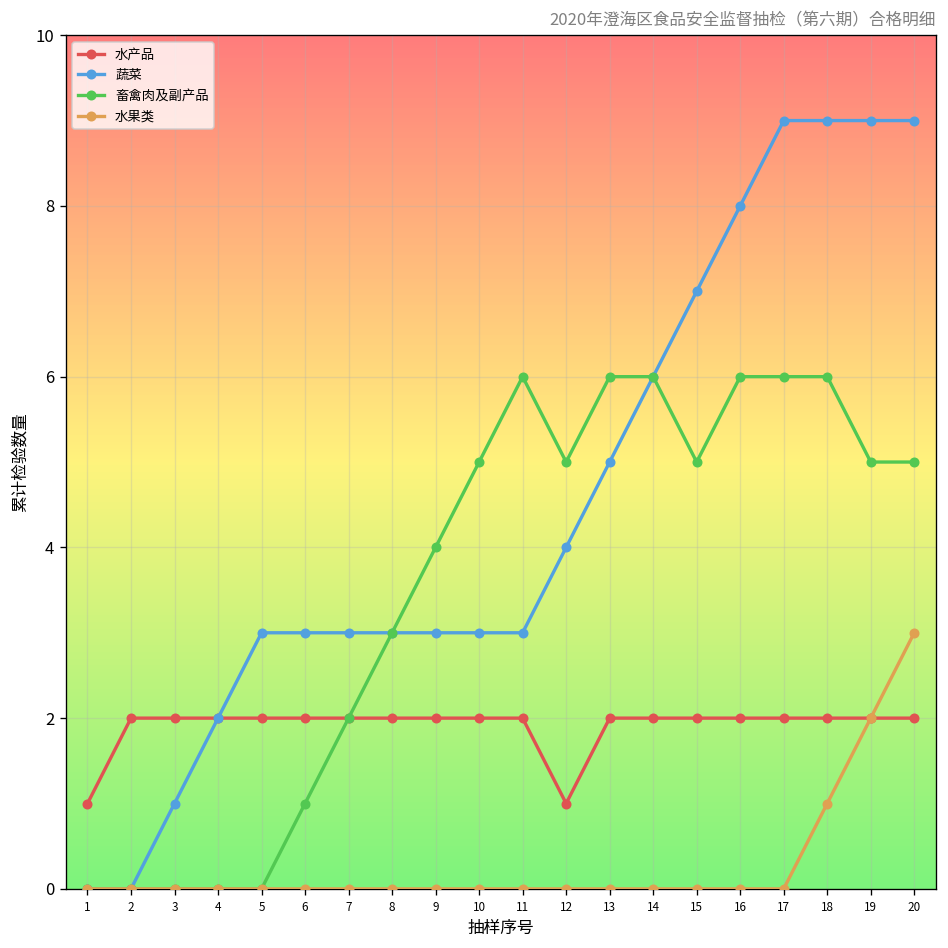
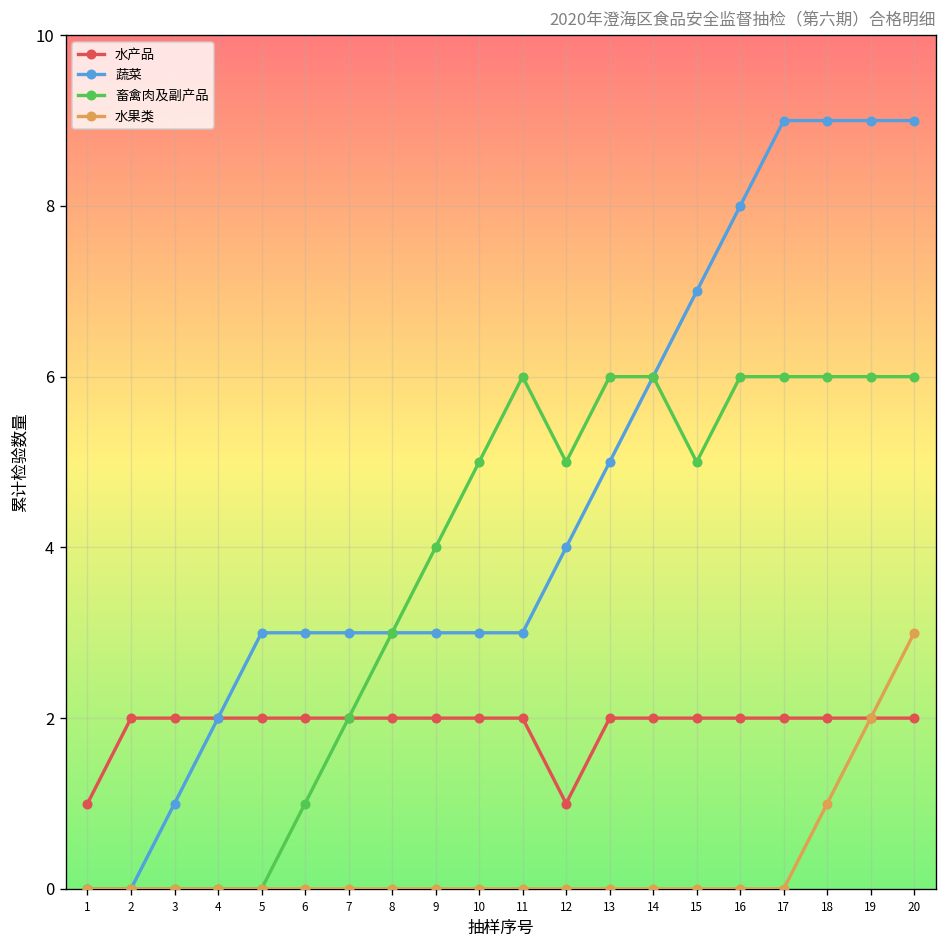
畜禽肉及副产品, 19: 5 -> 6
畜禽肉及副产品, 20: 5 -> 6
